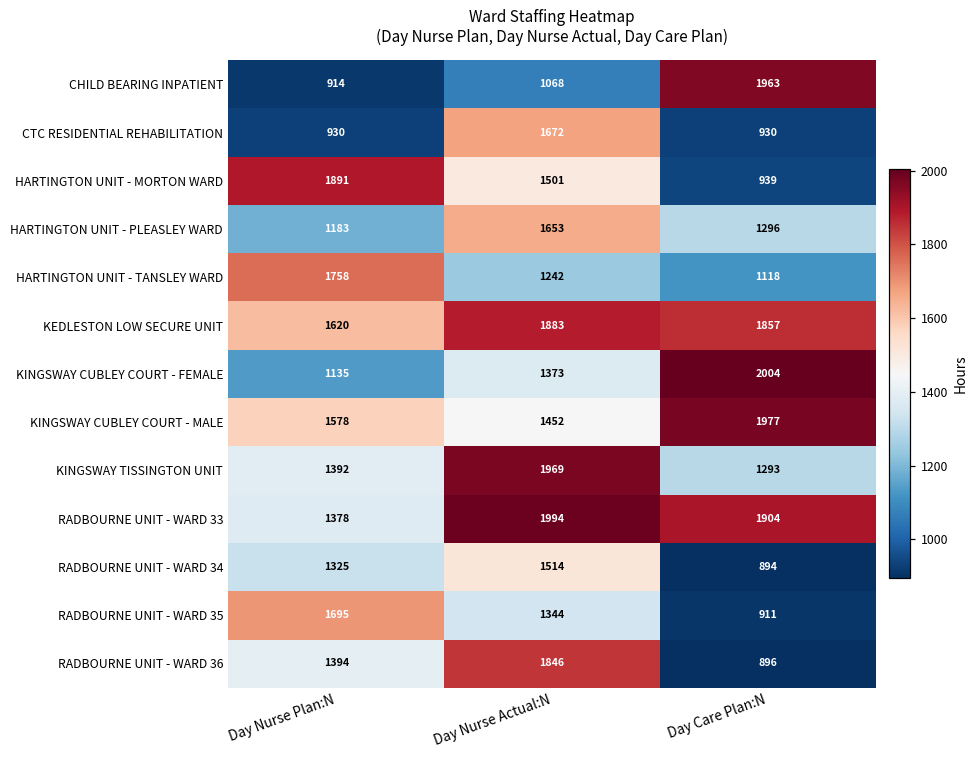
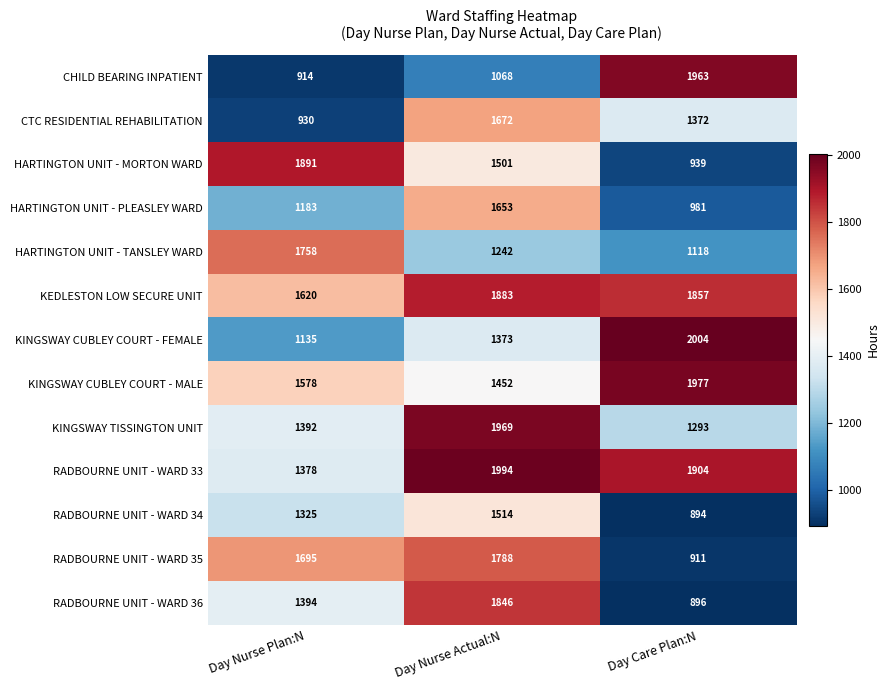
CTC RESIDENTIAL REHABILITATION, Day Care Plan:N: 930 -> 1372
HARTINGTON UNIT - PLEASLEY WARD, Day Care Plan:N: 1296 -> 981
RADBOURNE UNIT - WARD 35, Day Nurse Actual:N: 1344 -> 1788
